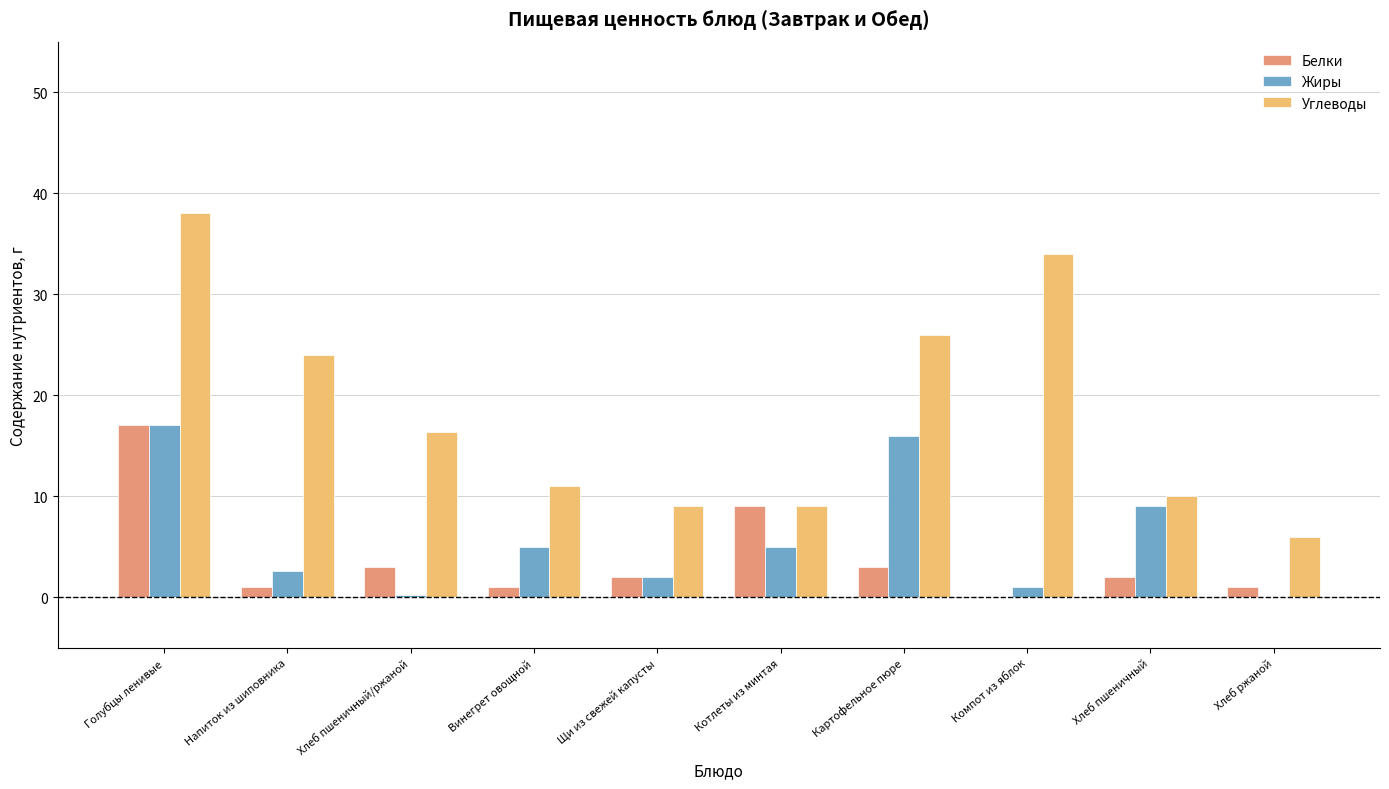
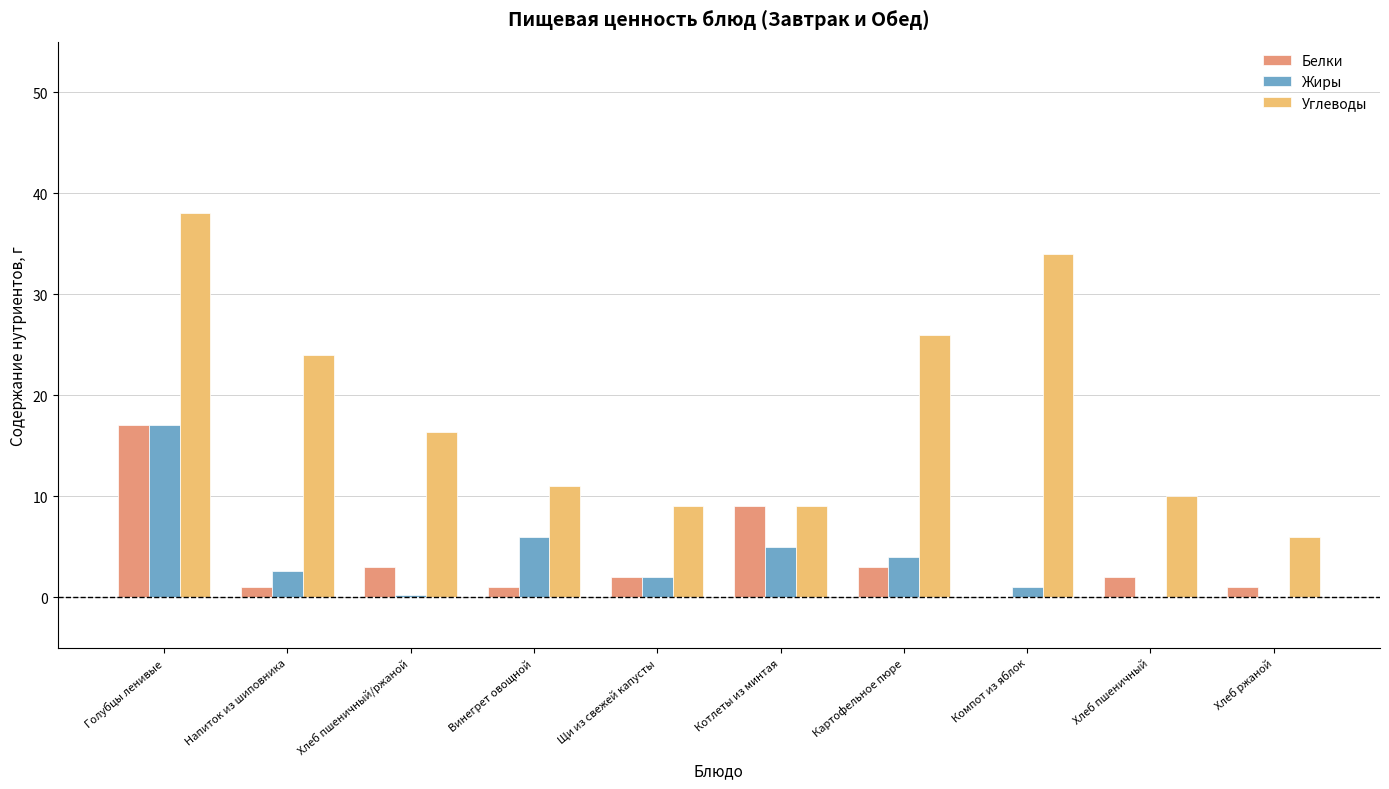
Жиры, Винегрет овощной: 5 -> 6
Жиры, Картофельное пюре: 16 -> 4
Жиры, Хлеб пшеничный: 9 -> 0
